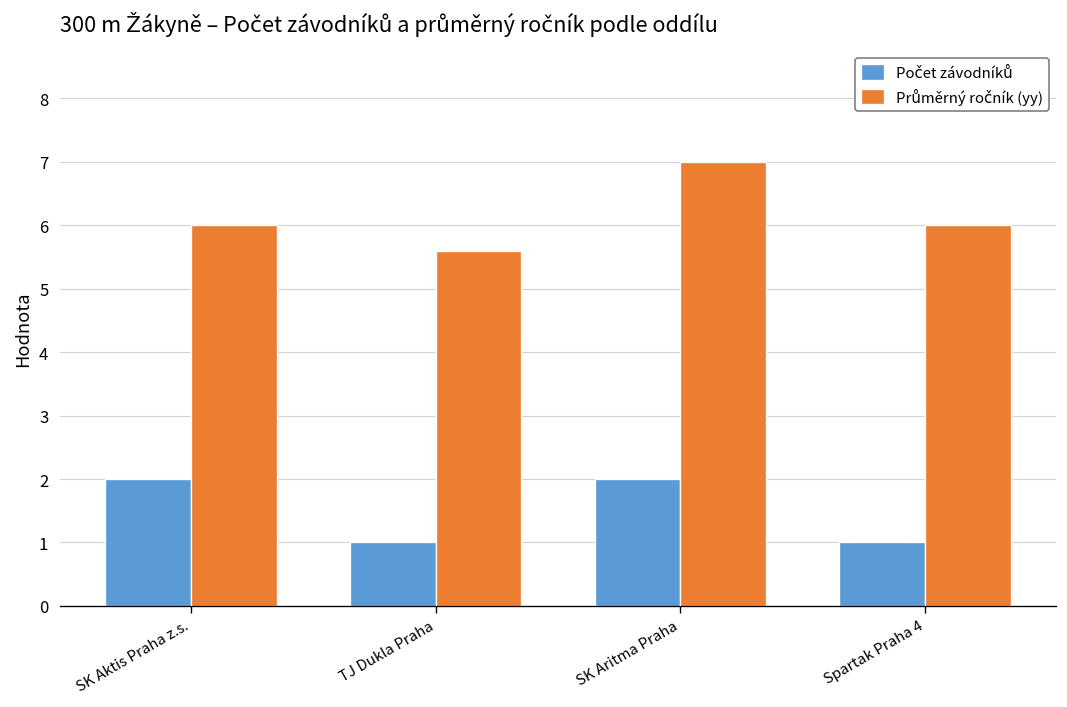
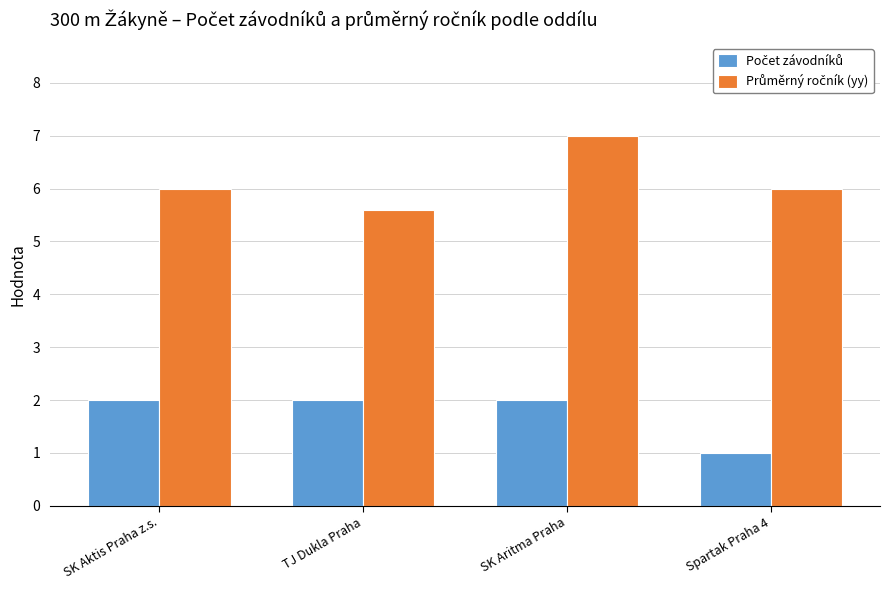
Počet závodníků, TJ Dukla Praha: 1 -> 2
